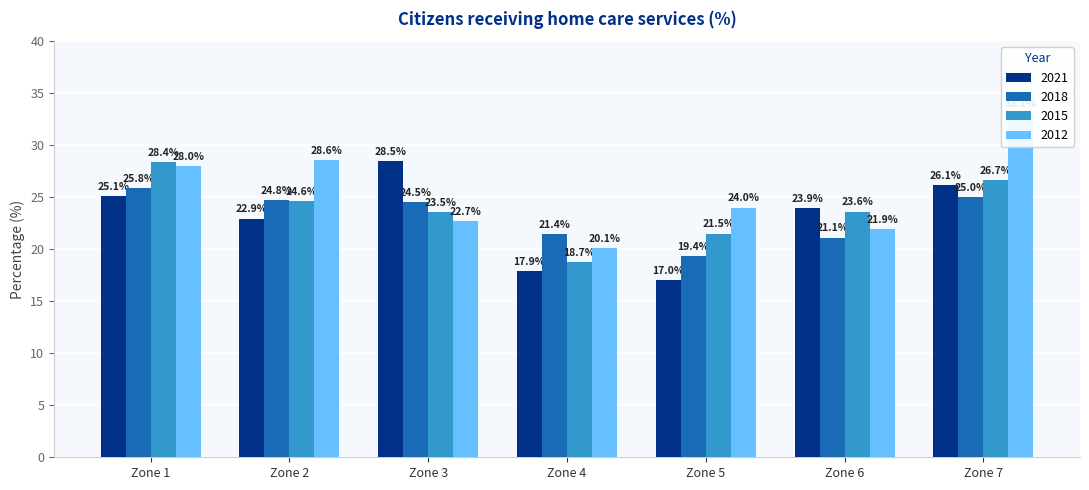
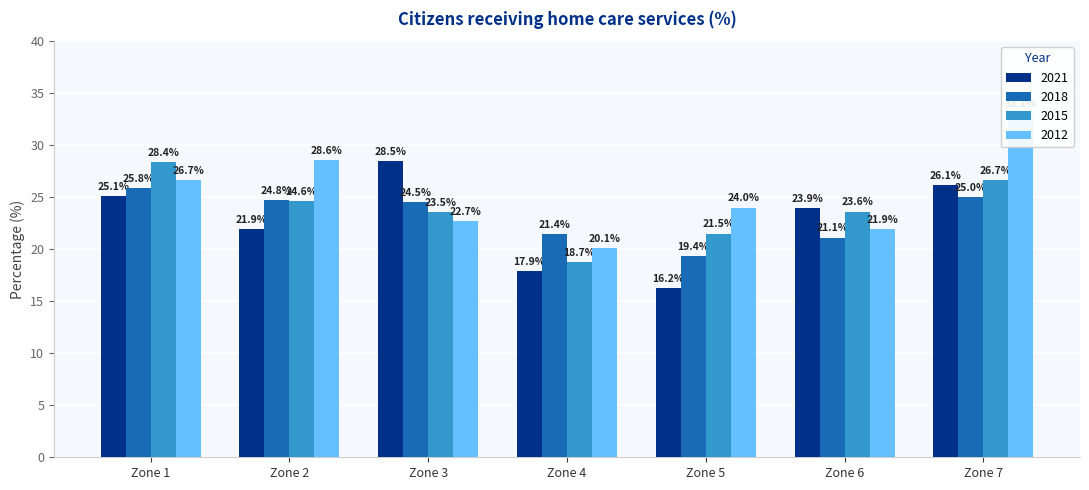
2012, Zone 1: 28.0% -> 26.7%
2021, Zone 2: 22.9% -> 21.9%
2021, Zone 5: 17.0% -> 16.2%
